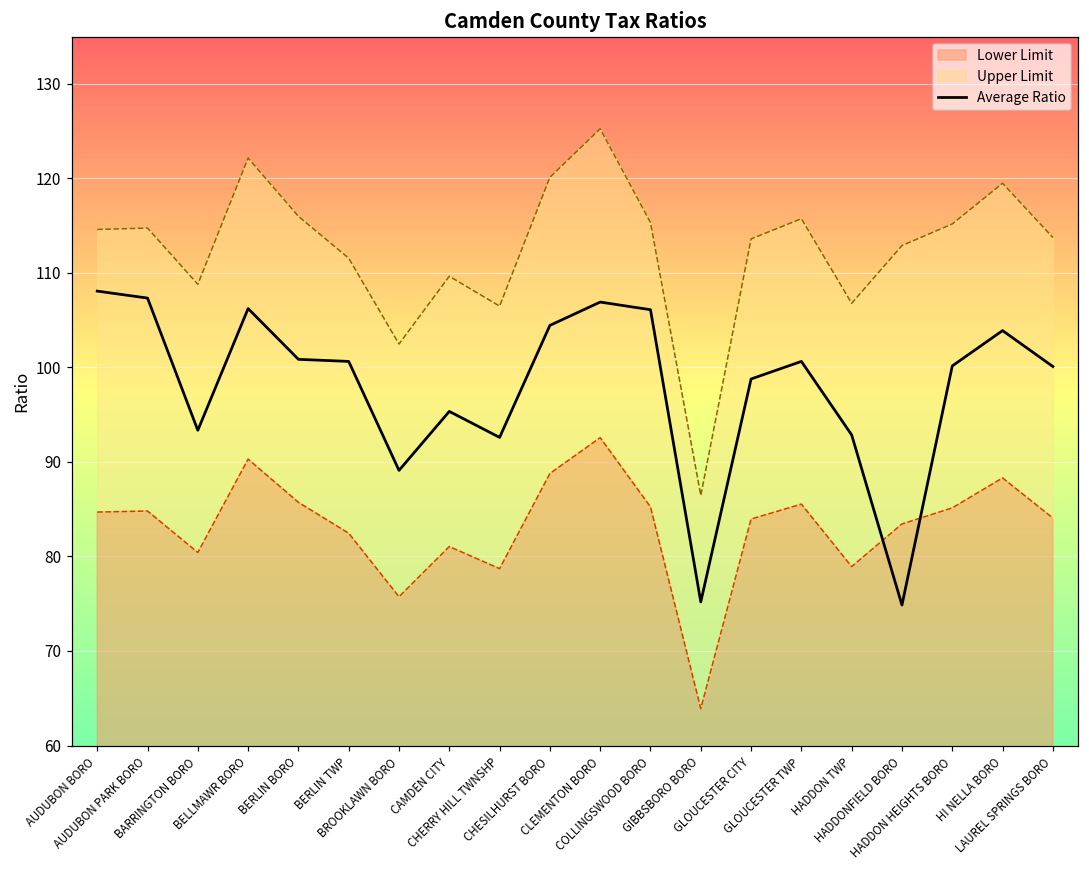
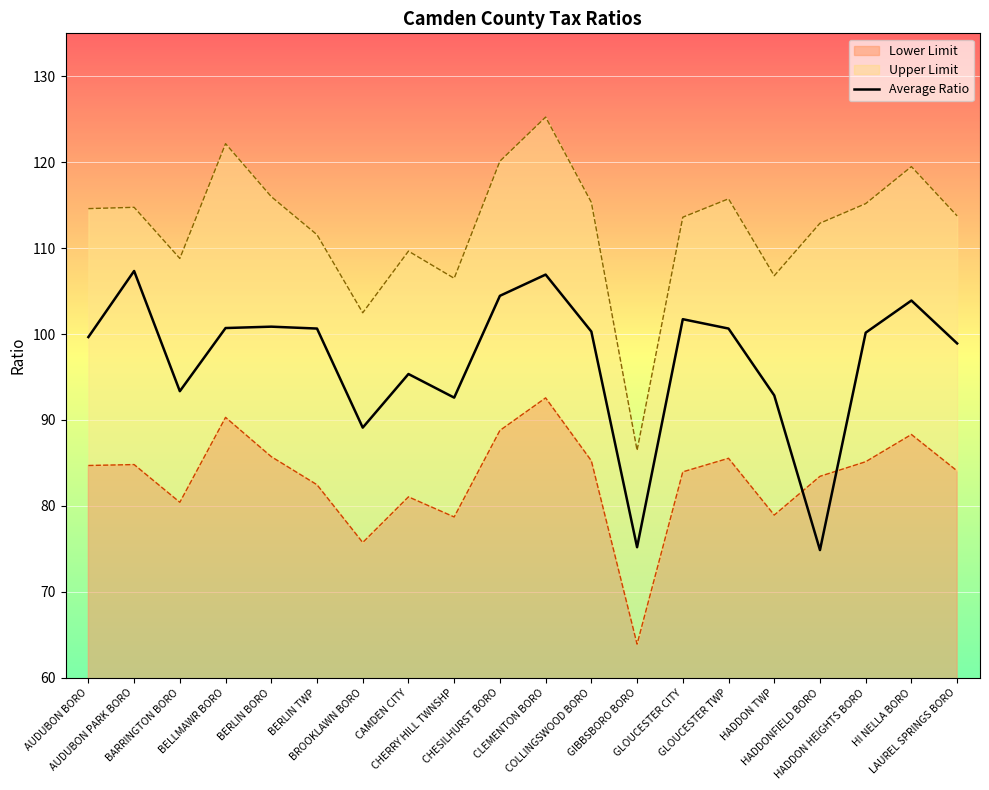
Average Ratio, AUDUBON BORO: 108 -> 100
Average Ratio, BELLMAWR BORO: 106 -> 101
Average Ratio, COLLINGSWOOD BORO: 106 -> 100
Average Ratio, GLOUCESTER CITY: 99 -> 102
Average Ratio, LAUREL SPRINGS BORO: 100 -> 99
